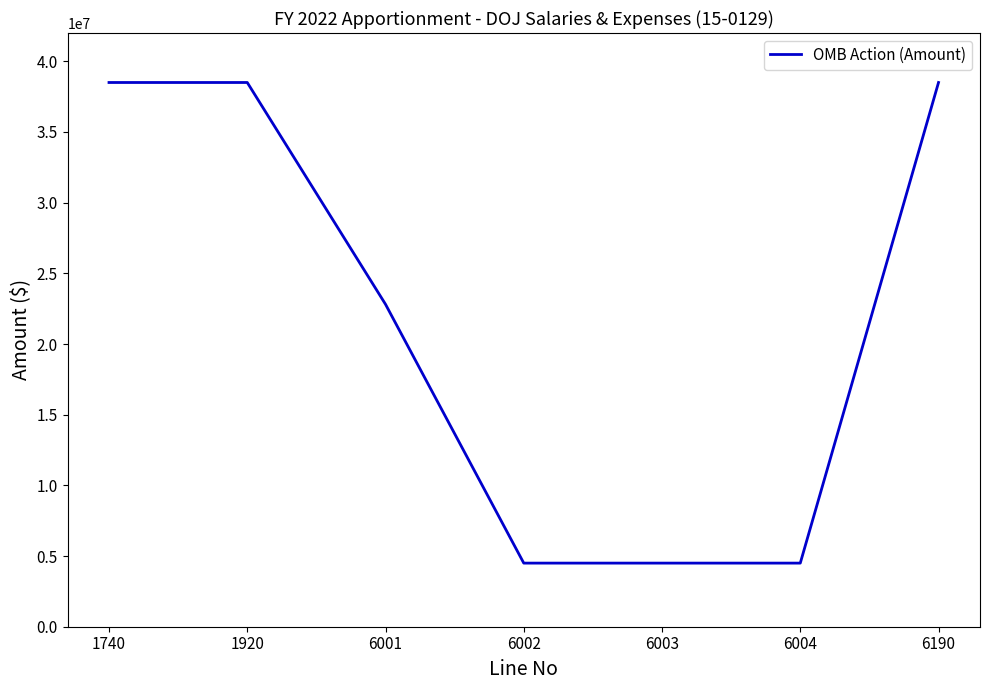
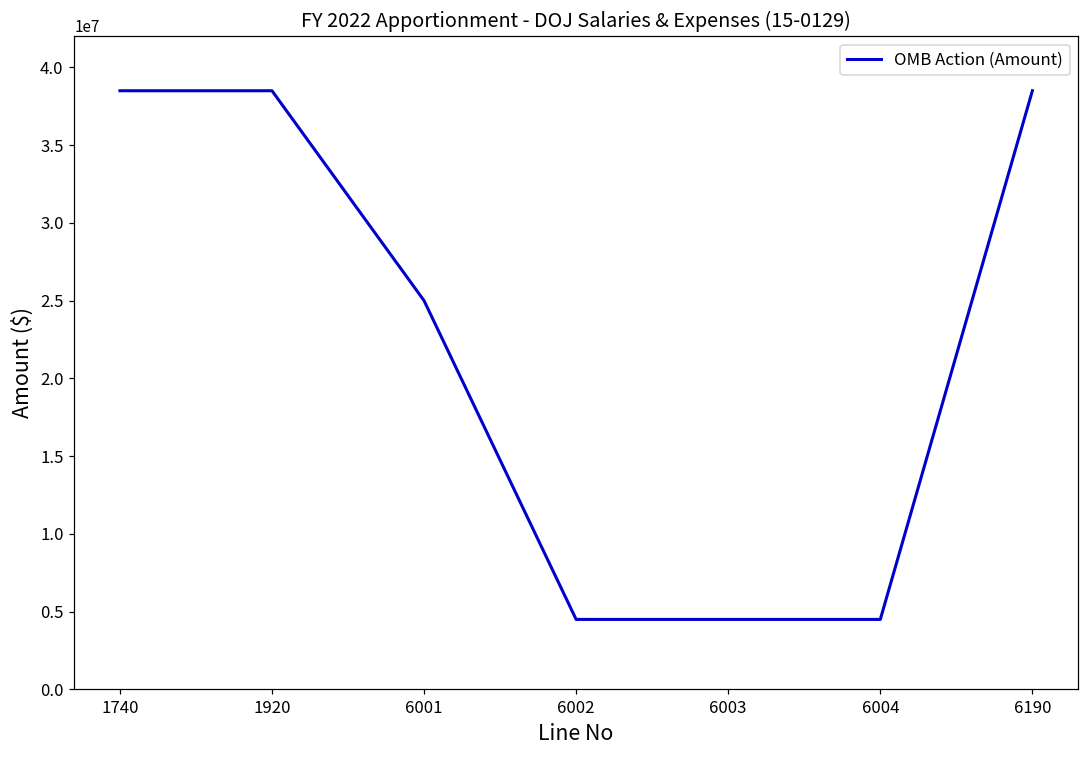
6001: 22800000 -> 25000000
